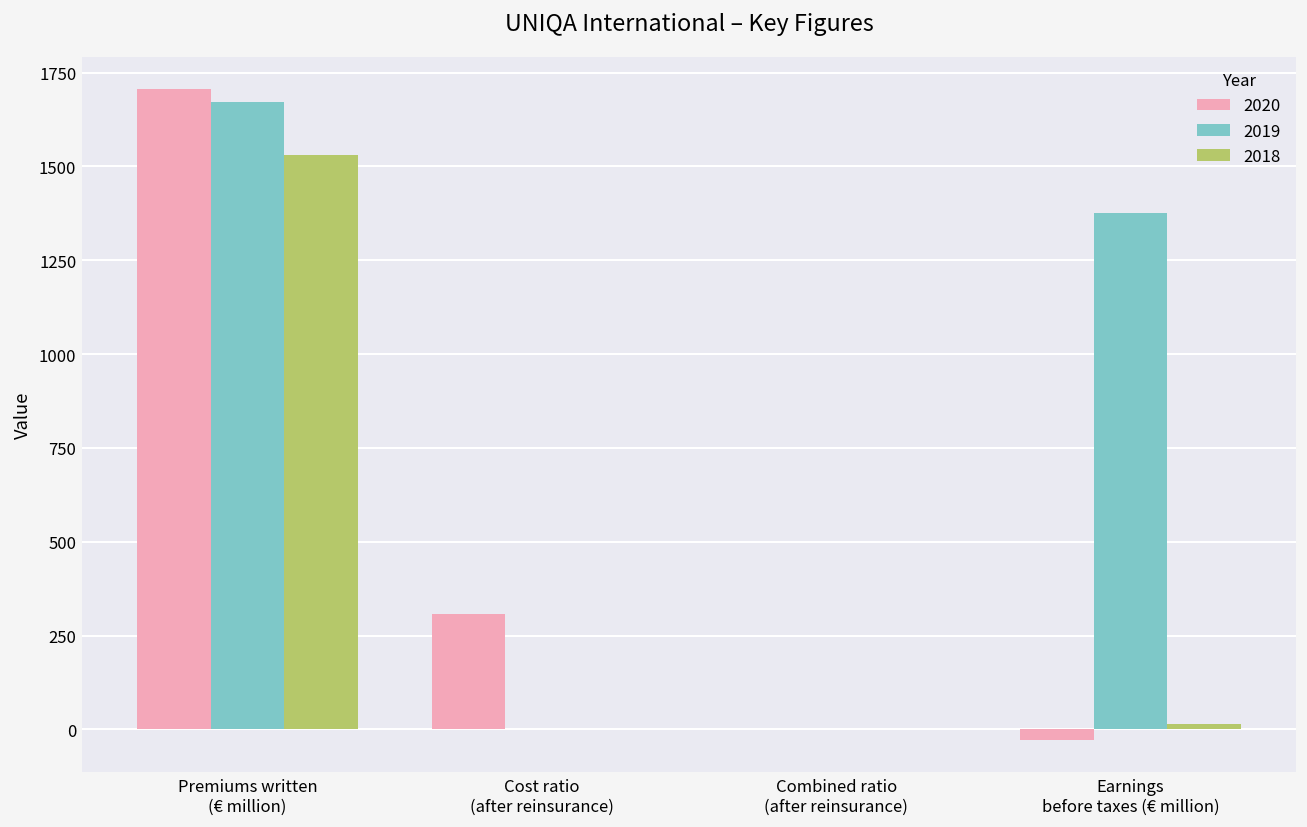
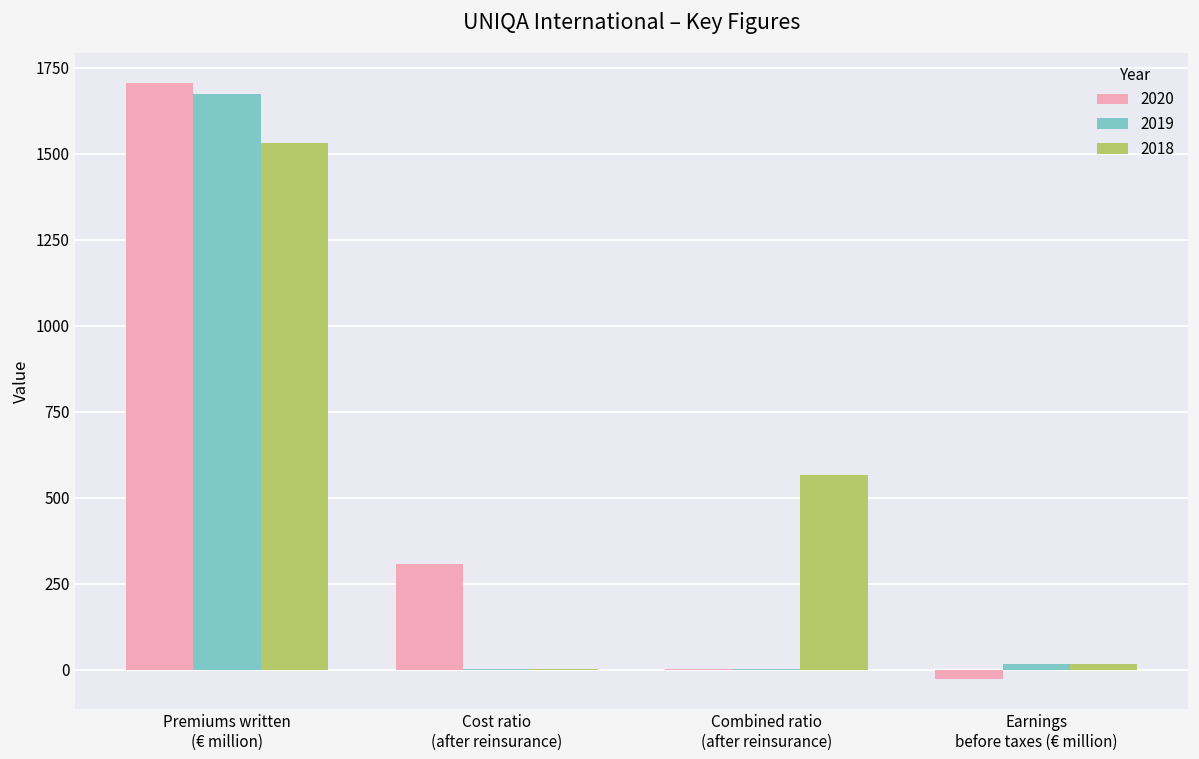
2018, Combined ratio (after reinsurance): 0 -> 570
2019, Earnings before taxes (€ million): 1380 -> 20
